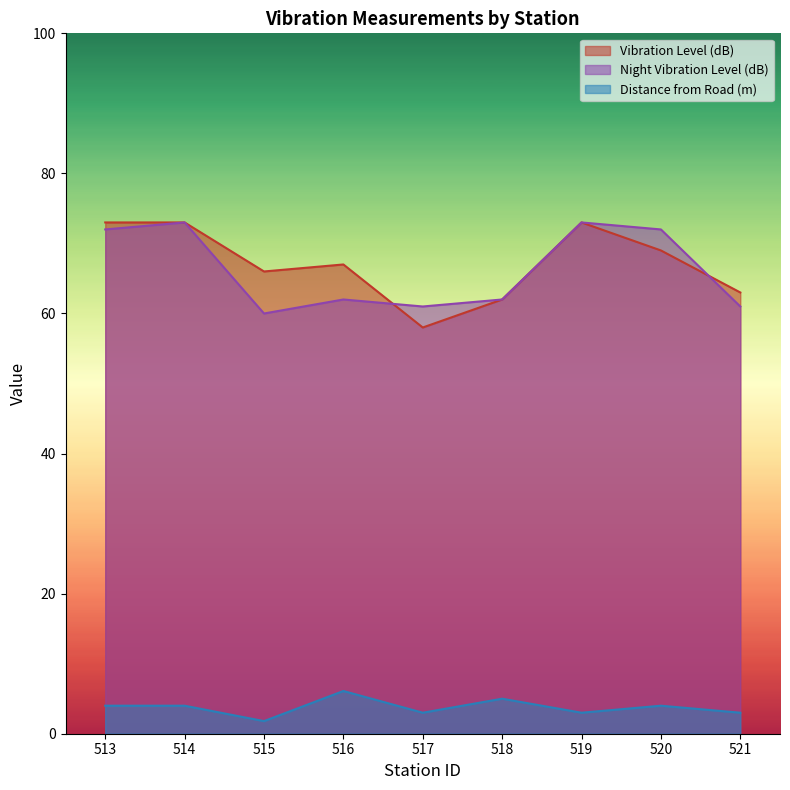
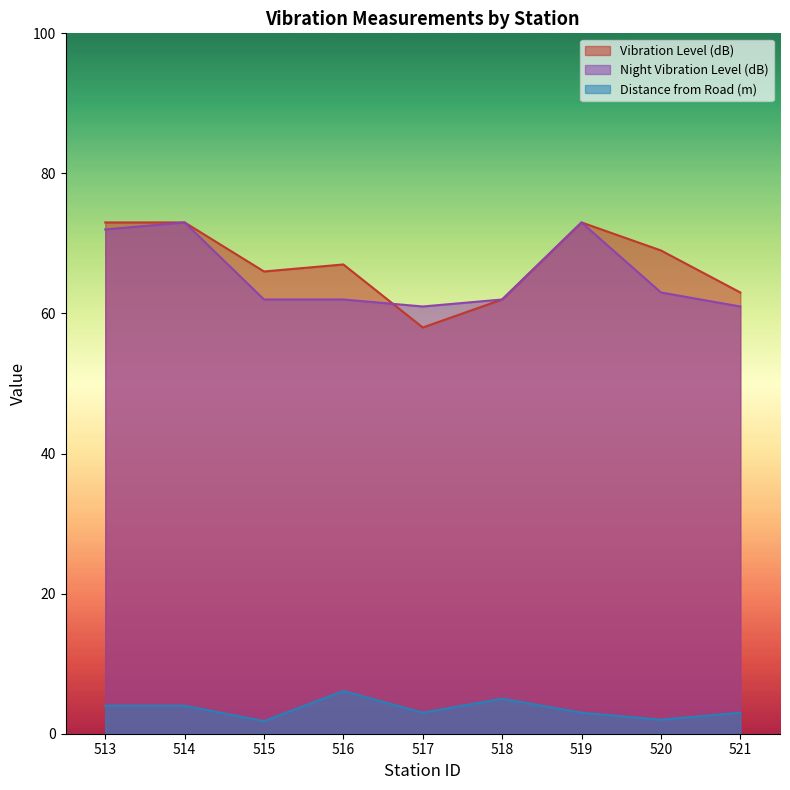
Night Vibration Level (dB), 515: 60 -> 62
Night Vibration Level (dB), 520: 72 -> 63
Distance from Road (m), 520: 4 -> 2
